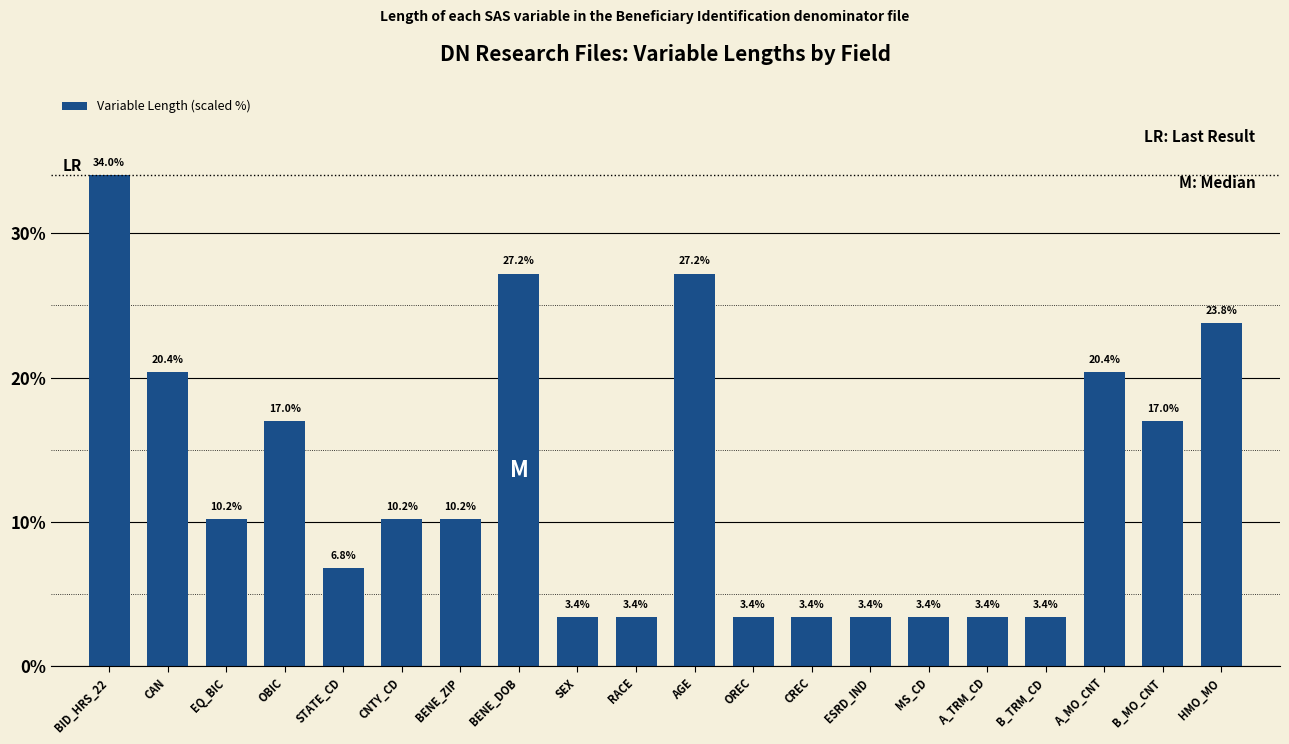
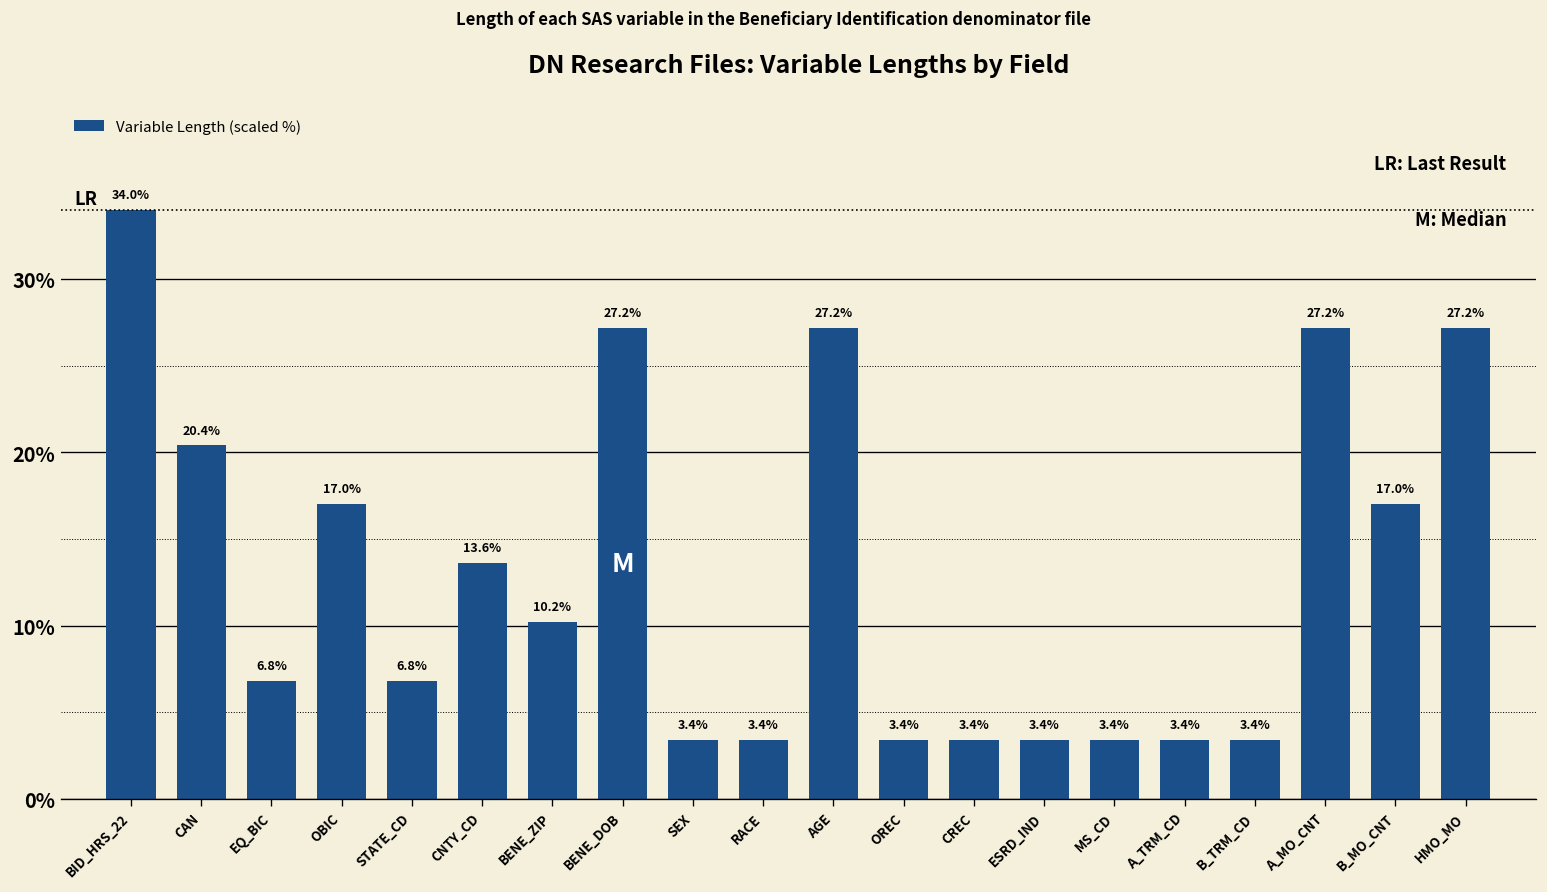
EQ_BIC: 10.2% -> 6.8%
CNTY_CD: 10.2% -> 13.6%
A_MO_CNT: 20.4% -> 27.2%
HMO_MO: 23.8% -> 27.2%
